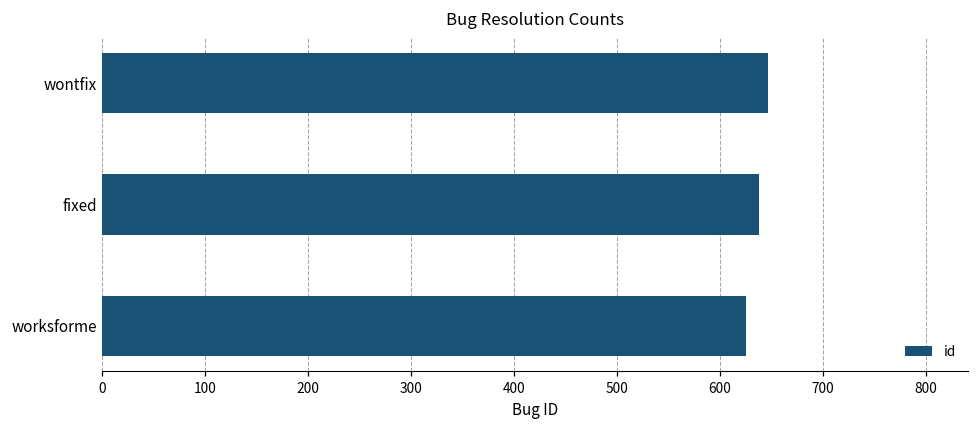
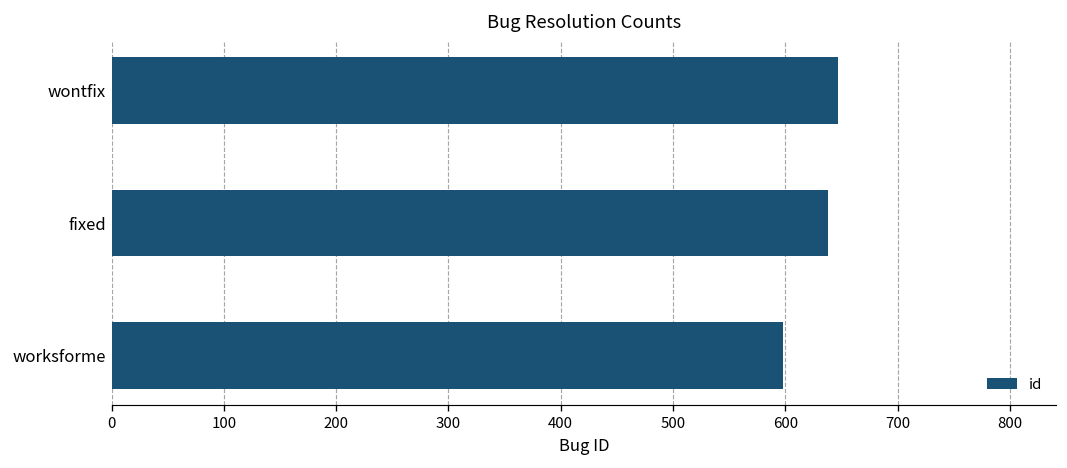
worksforme: 630 -> 600
